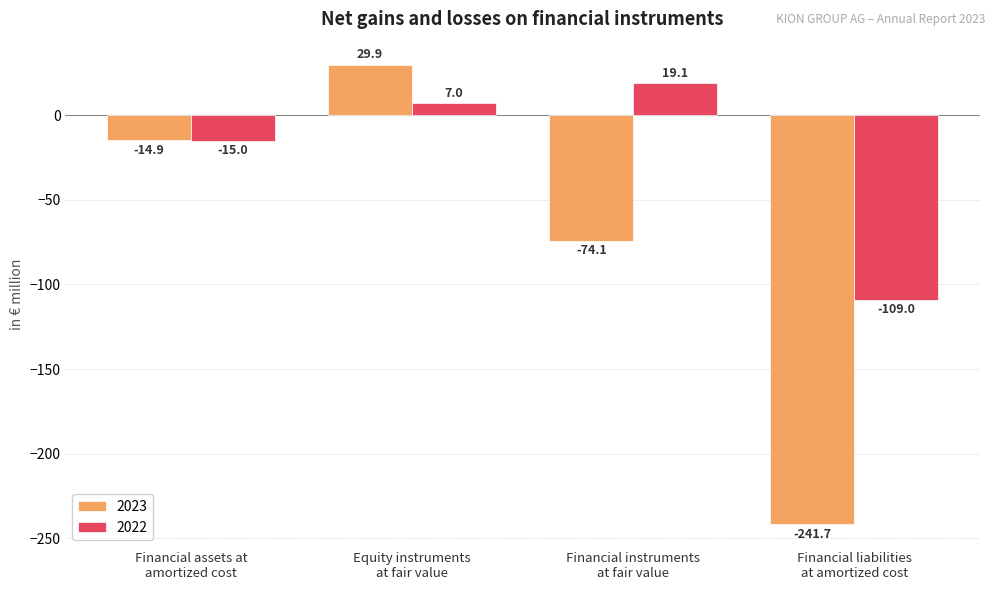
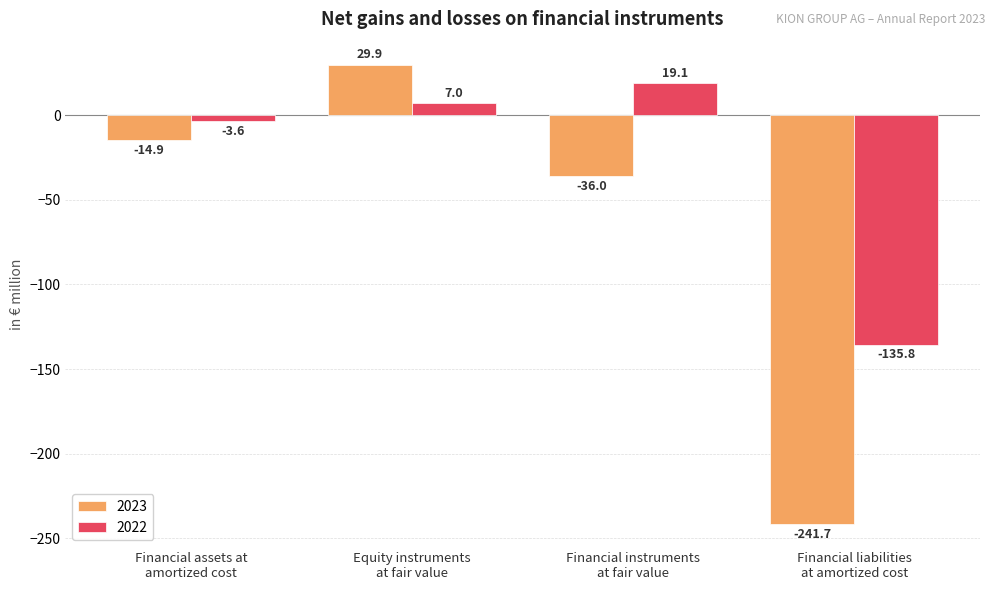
2022, Financial assets at amortized cost: -15.0 -> -3.6
2023, Financial instruments at fair value: -74.1 -> -36.0
2022, Financial liabilities at amortized cost: -109.0 -> -135.8
